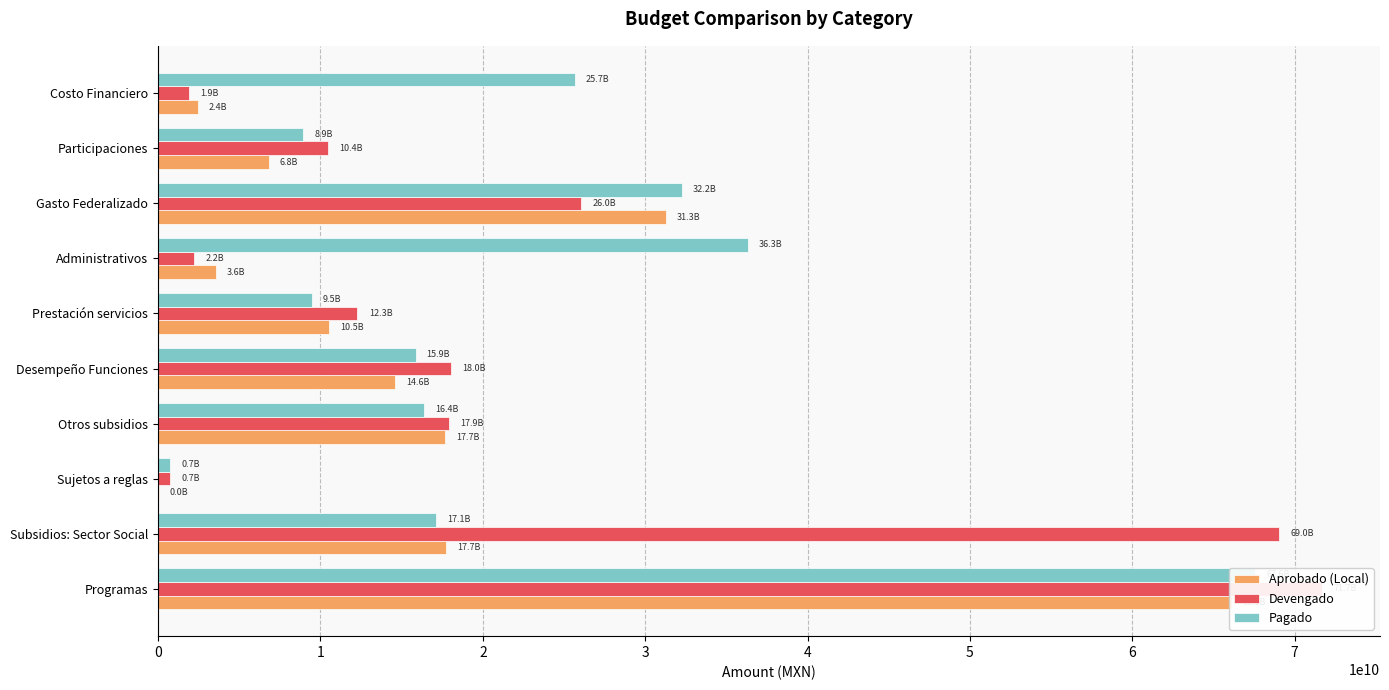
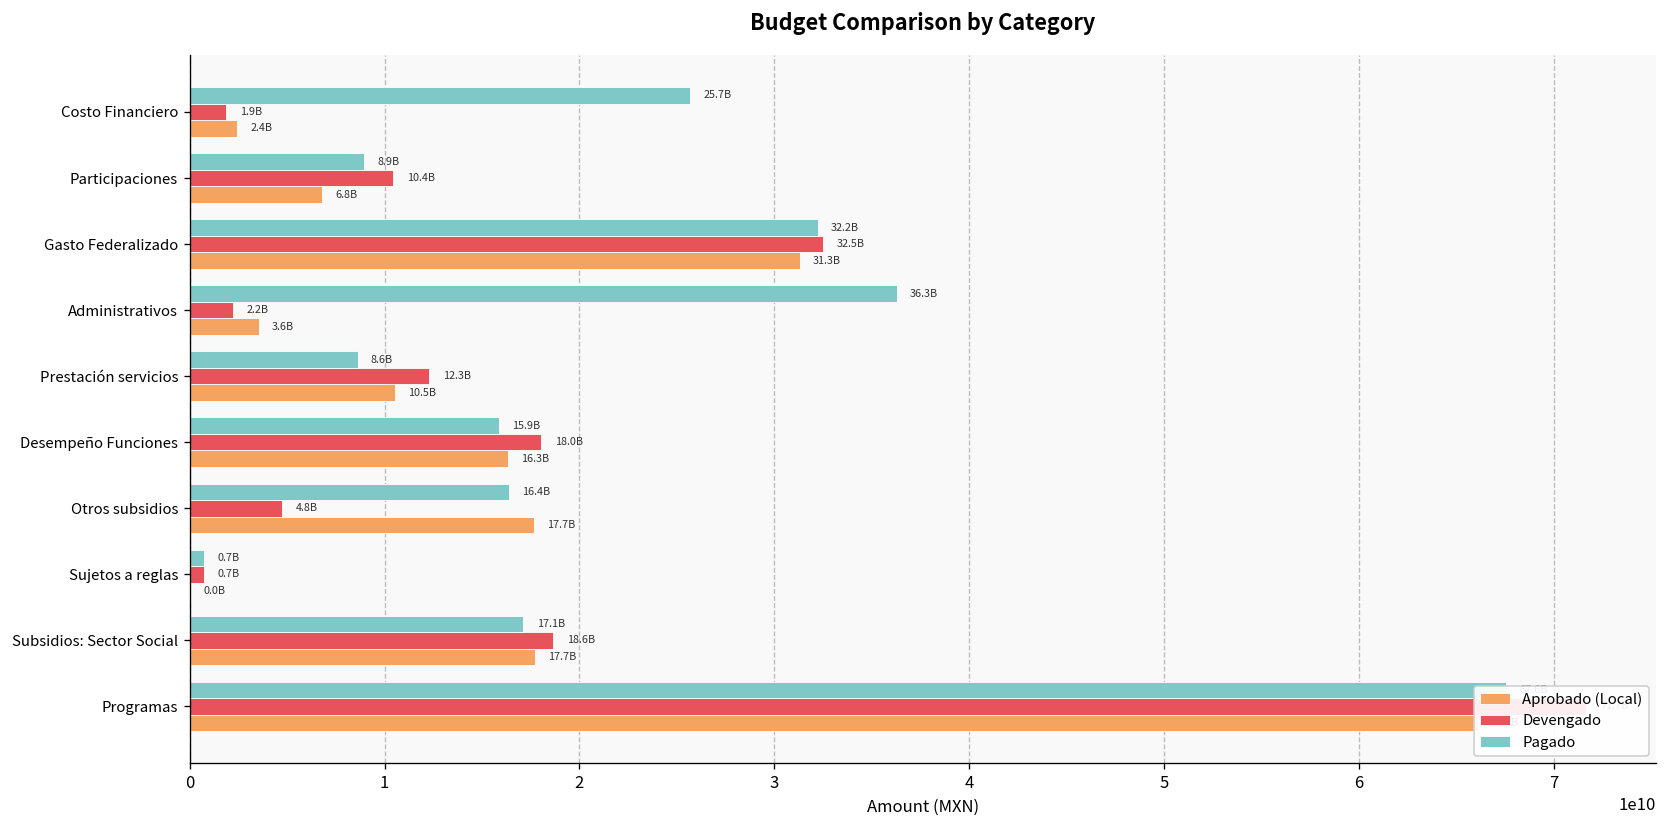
Devengado, Gasto Federalizado: 26.0B -> 32.5B
Pagado, Prestación servicios: 9.5B -> 8.6B
Aprobado (Local), Desempeño Funciones: 14.6B -> 16.3B
Devengado, Otros subsidios: 17.9B -> 4.8B
Devengado, Subsidios: Sector Social: 69.0B -> 18.6B
